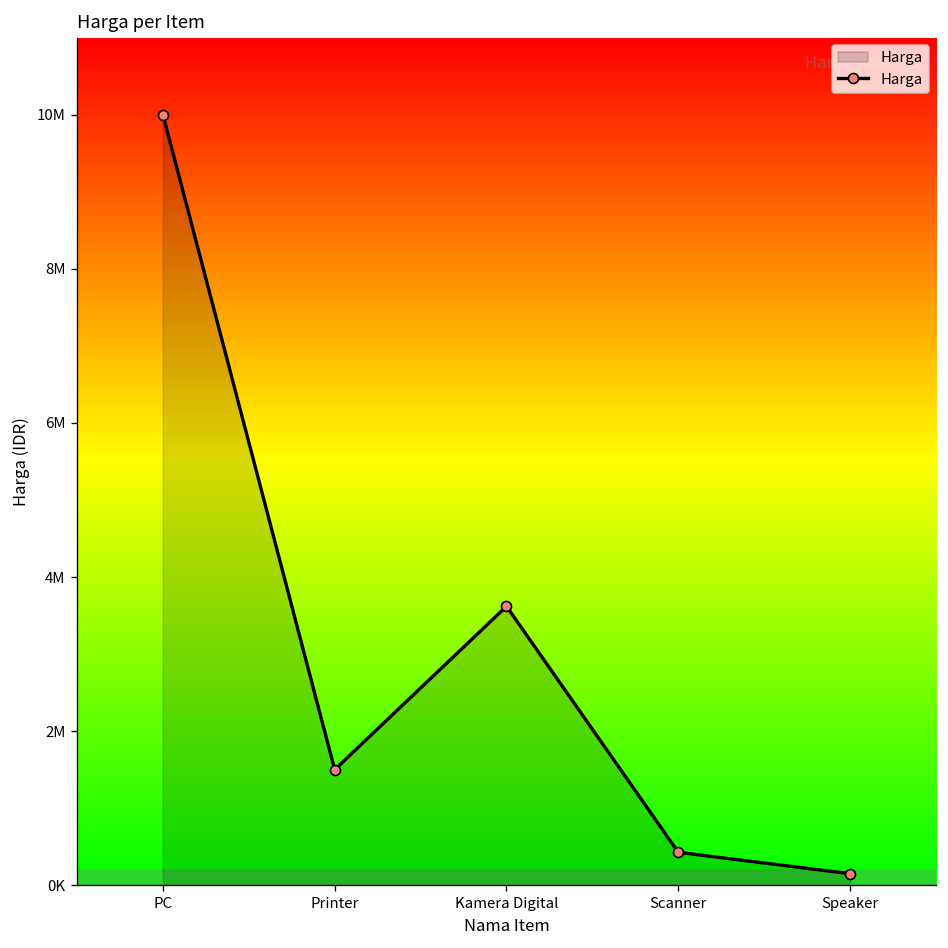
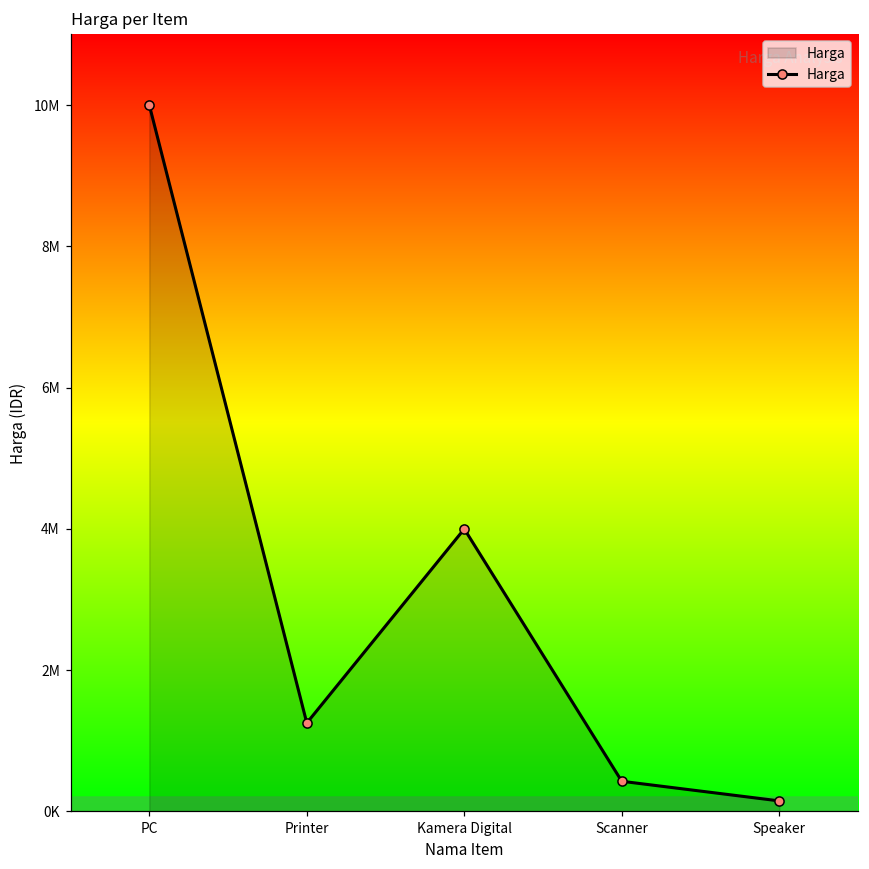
Printer: 1500000 -> 1300000
Kamera Digital: 3600000 -> 4000000
